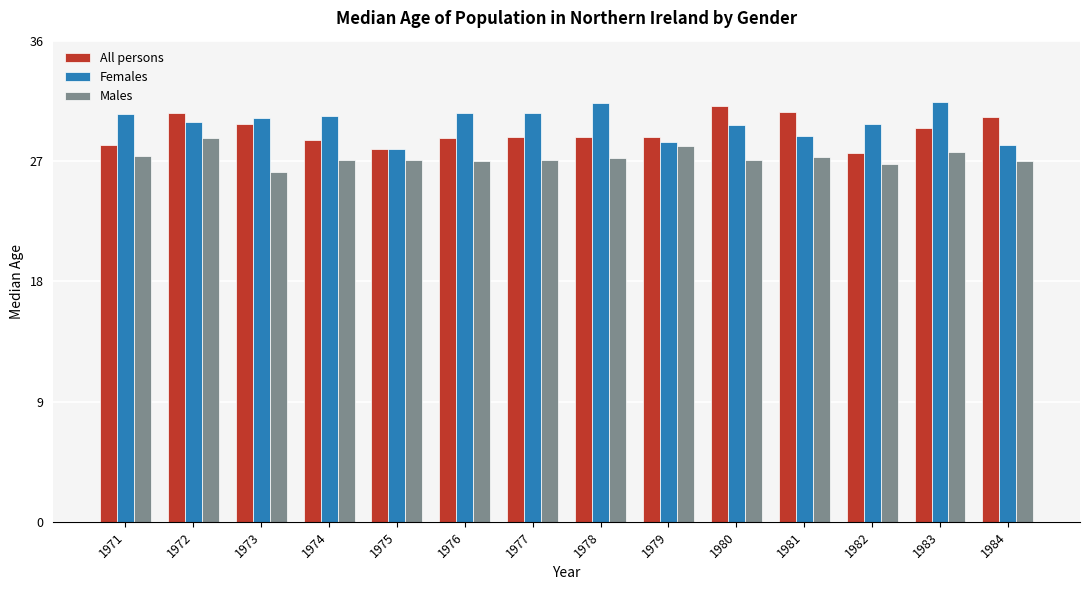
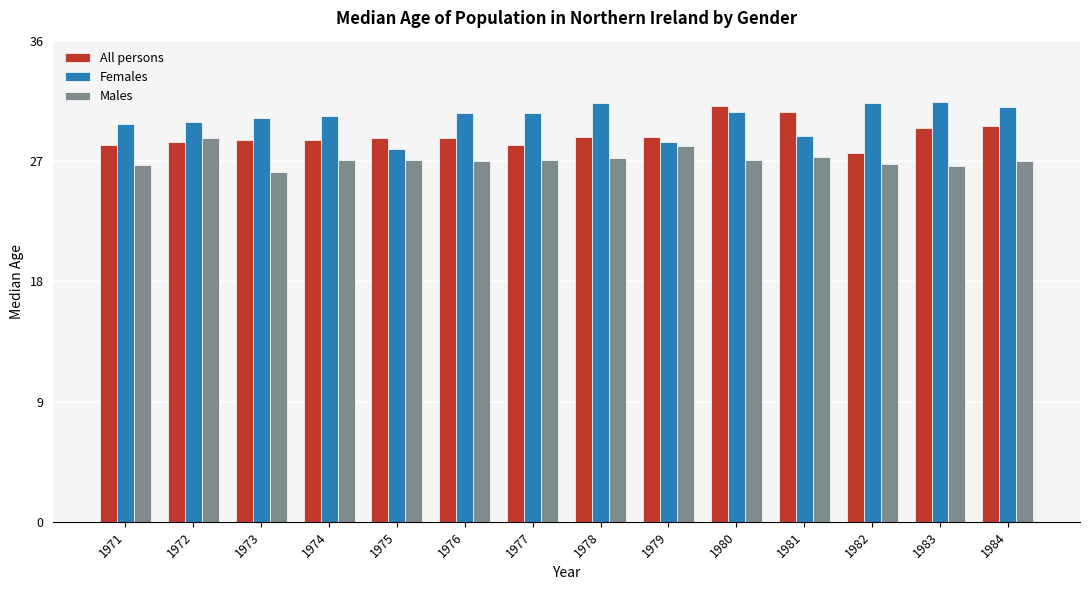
Females, 1971: 30.5 -> 29.8
Males, 1971: 27.4 -> 26.7
All persons, 1972: 30.6 -> 28.4
All persons, 1973: 29.8 -> 28.6
All persons, 1975: 27.9 -> 28.7
All persons, 1977: 28.8 -> 28.2
Females, 1980: 29.7 -> 30.7
Females, 1982: 29.8 -> 31.3
Males, 1983: 27.7 -> 26.6
All persons, 1984: 30.3 -> 29.6
Females, 1984: 28.2 -> 31.0
